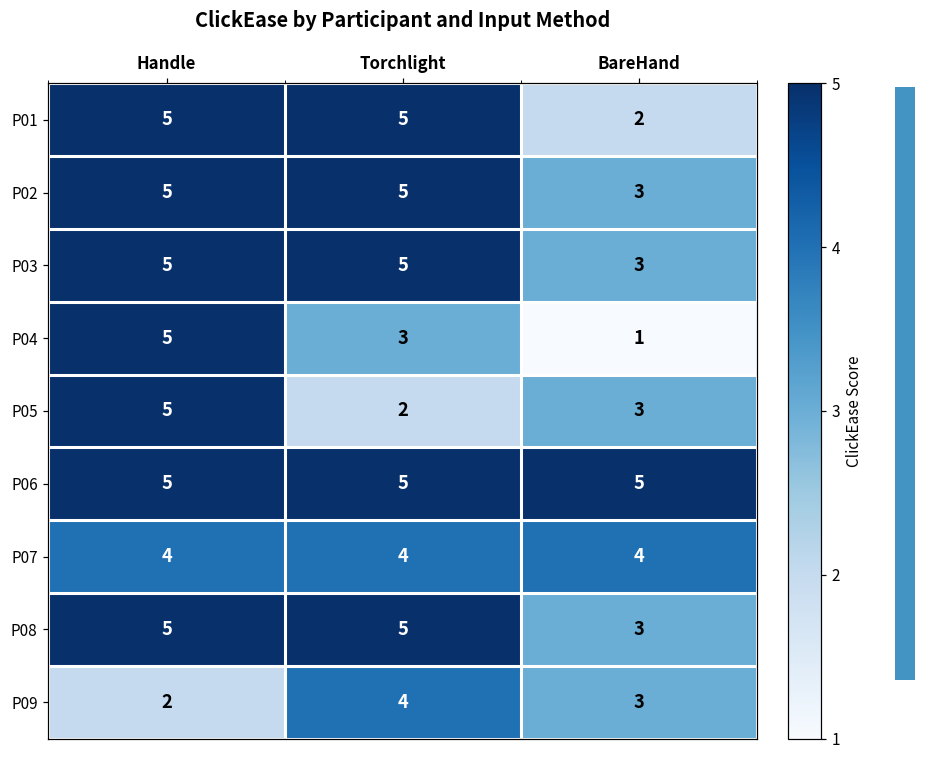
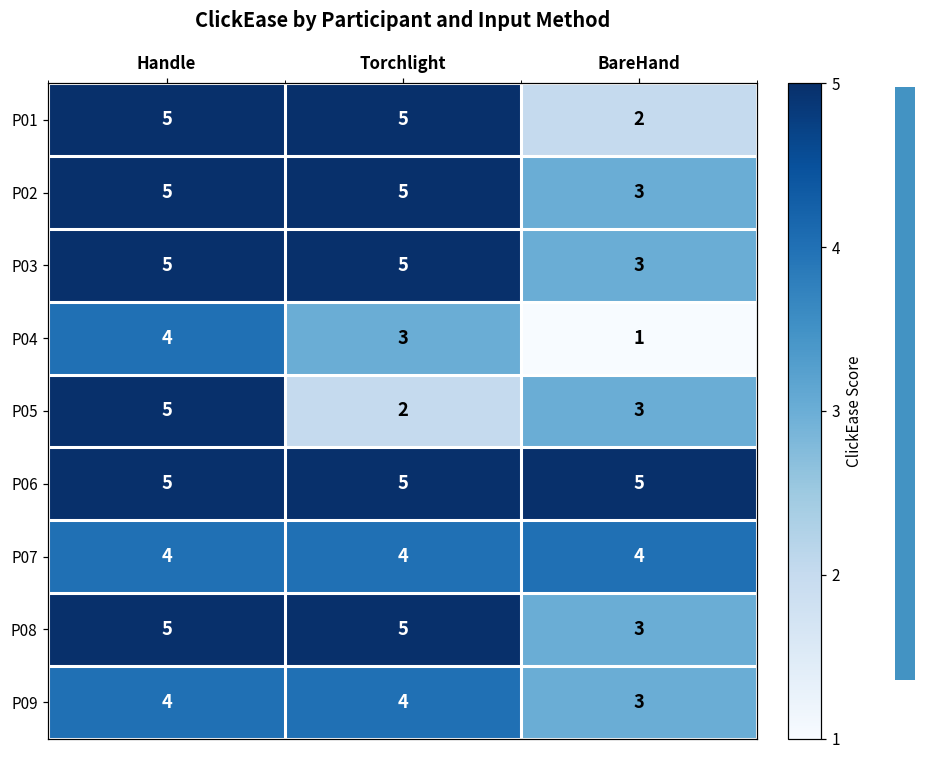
ClickEase by Participant and Input Method, P04, Handle: 5 -> 4
ClickEase by Participant and Input Method, P09, Handle: 2 -> 4
